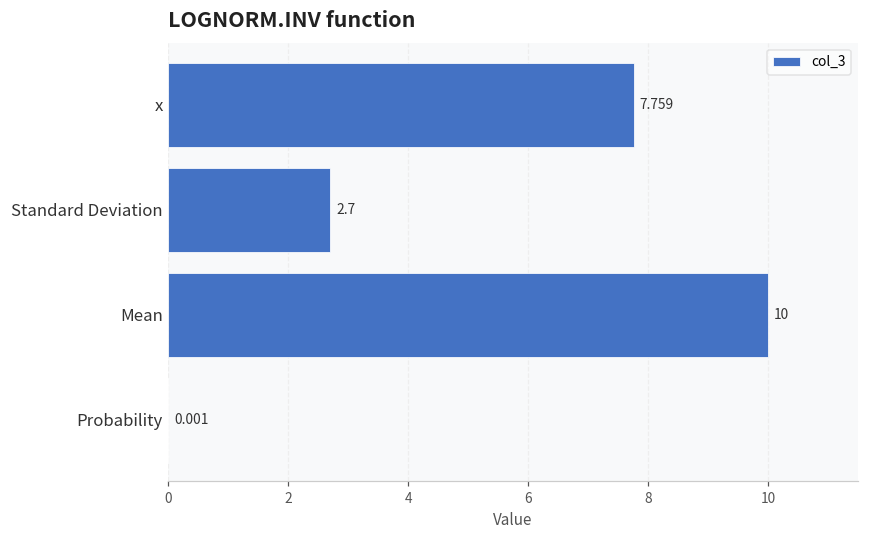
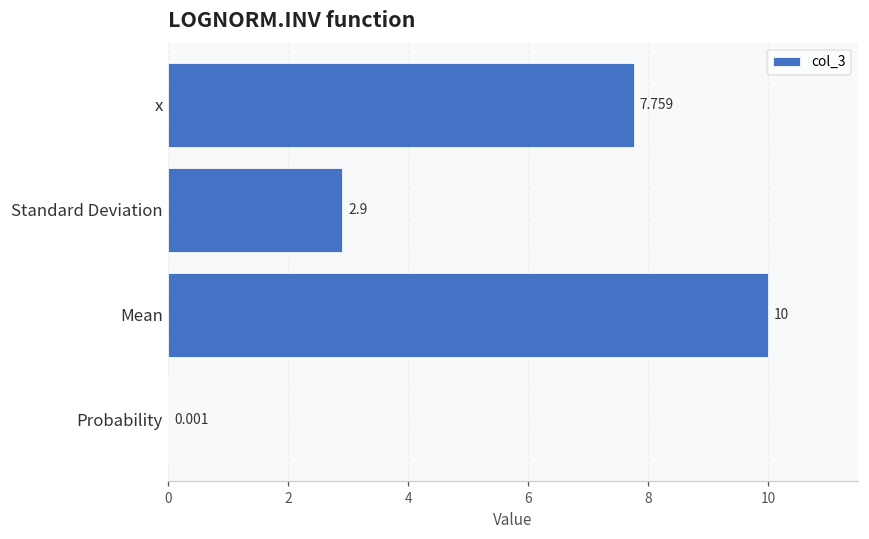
Standard Deviation: 2.7 -> 2.9
